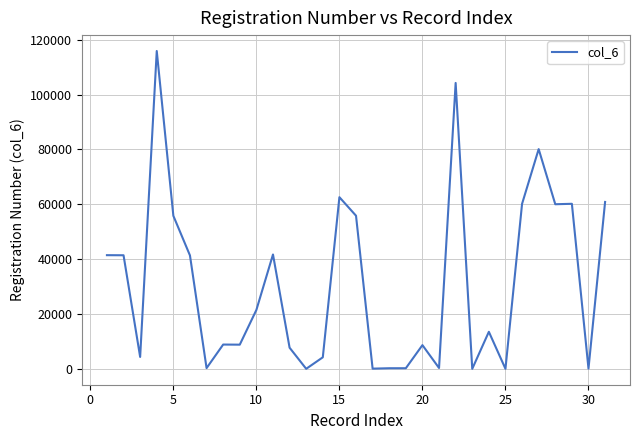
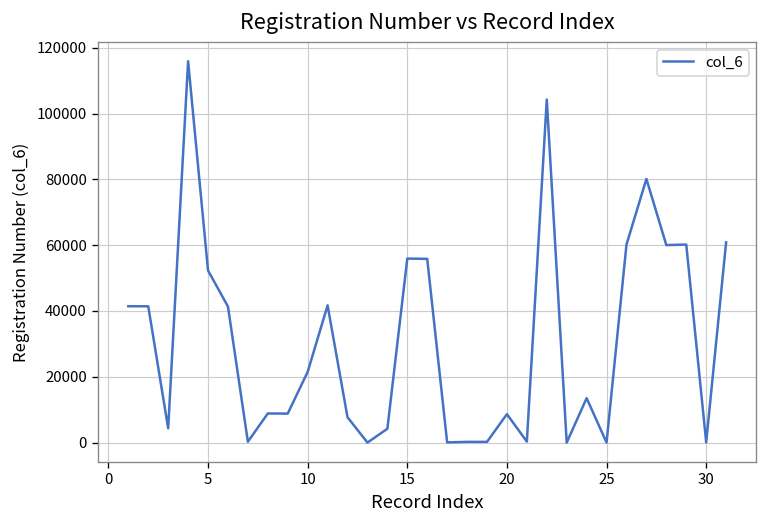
5: 56000 -> 52000
15: 63000 -> 56000
